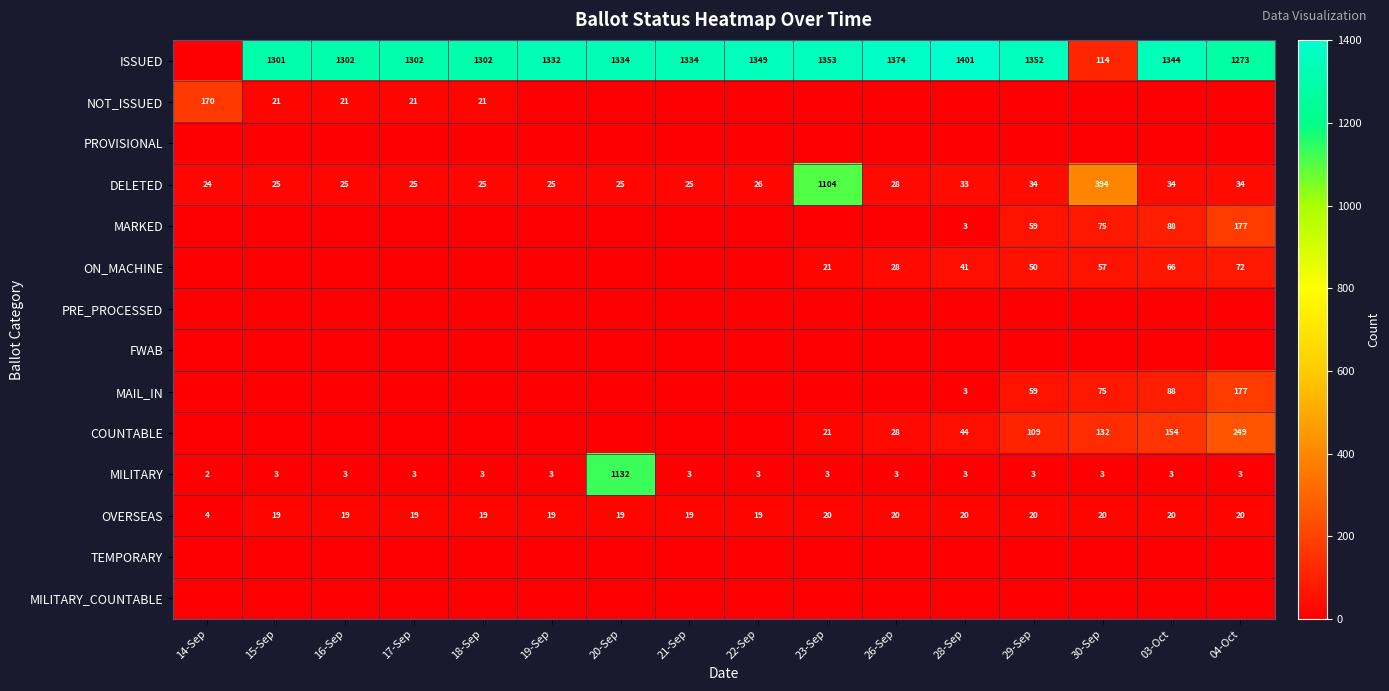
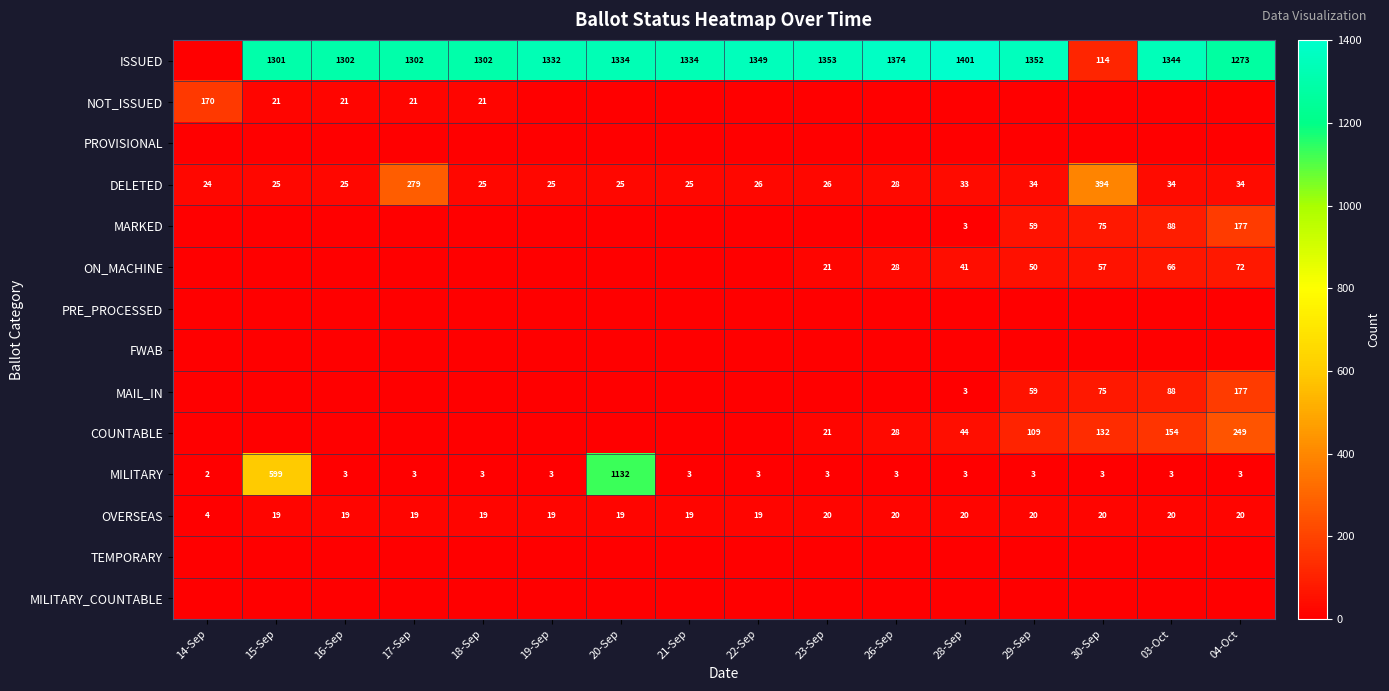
DELETED, 17-Sep: 25 -> 279
DELETED, 23-Sep: 1104 -> 26
MILITARY, 15-Sep: 3 -> 599
